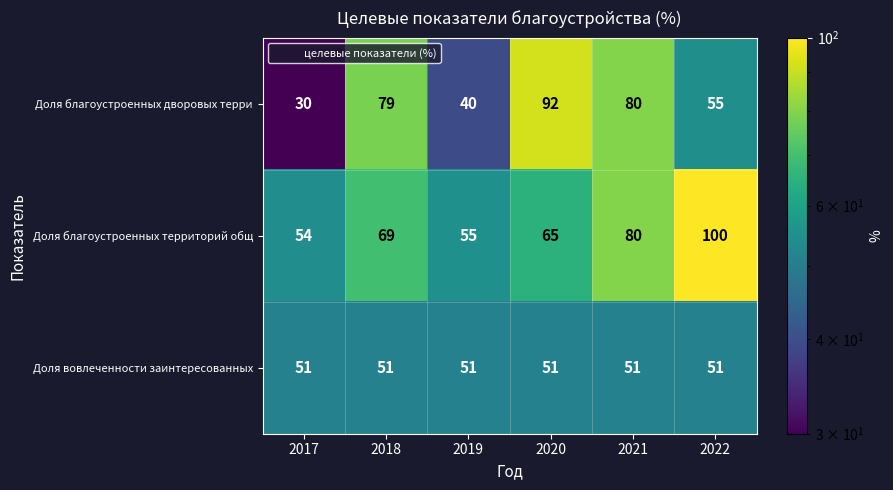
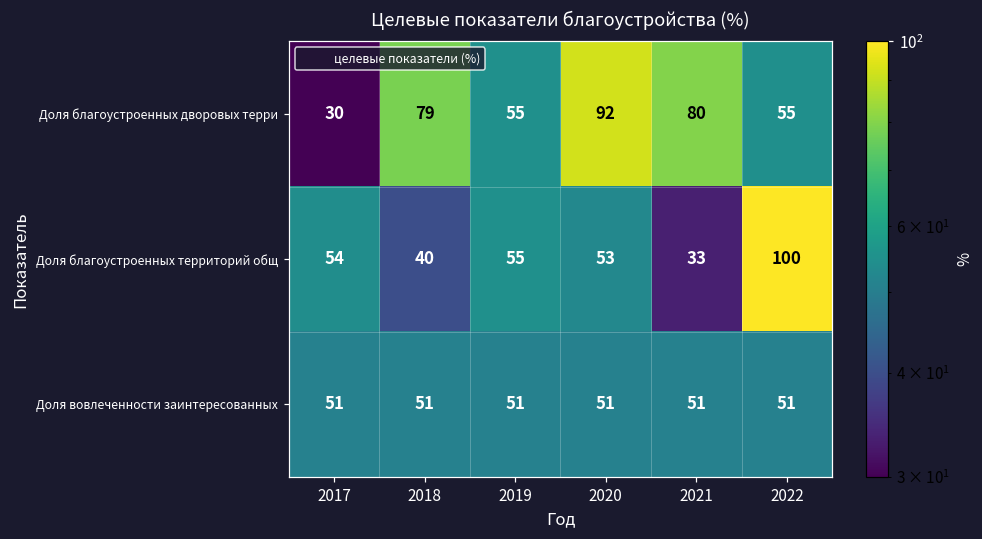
Доля благоустроенных дворовых терри, 2019: 40 -> 55
Доля благоустроенных территорий общ, 2018: 69 -> 40
Доля благоустроенных территорий общ, 2020: 65 -> 53
Доля благоустроенных территорий общ, 2021: 80 -> 33
